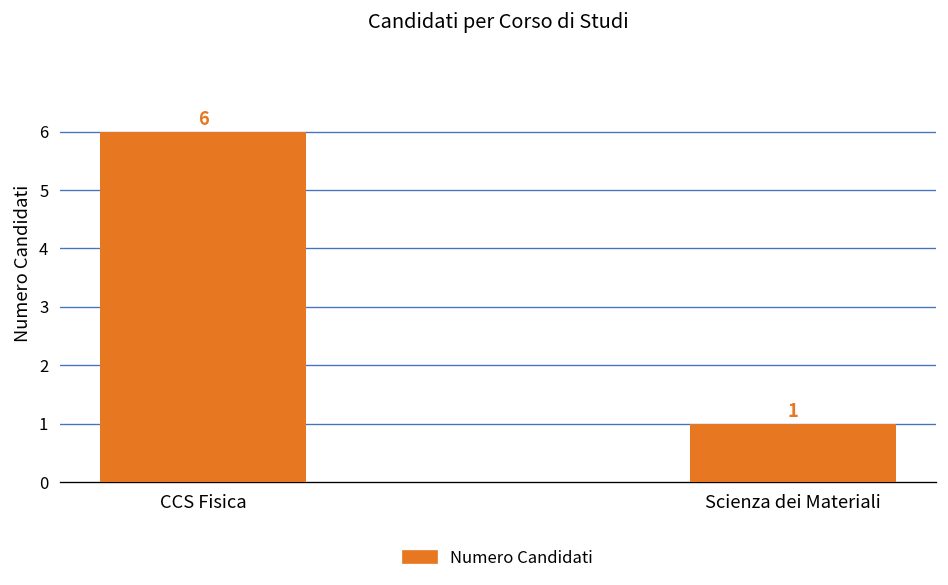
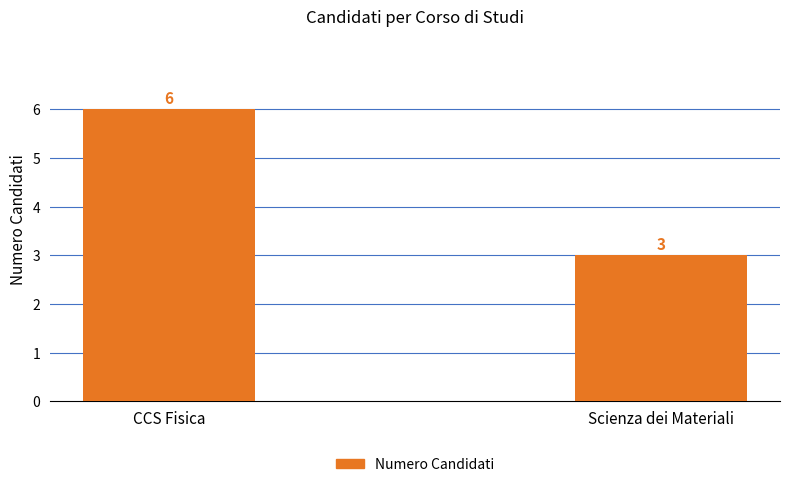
Scienza dei Materiali: 1 -> 3
